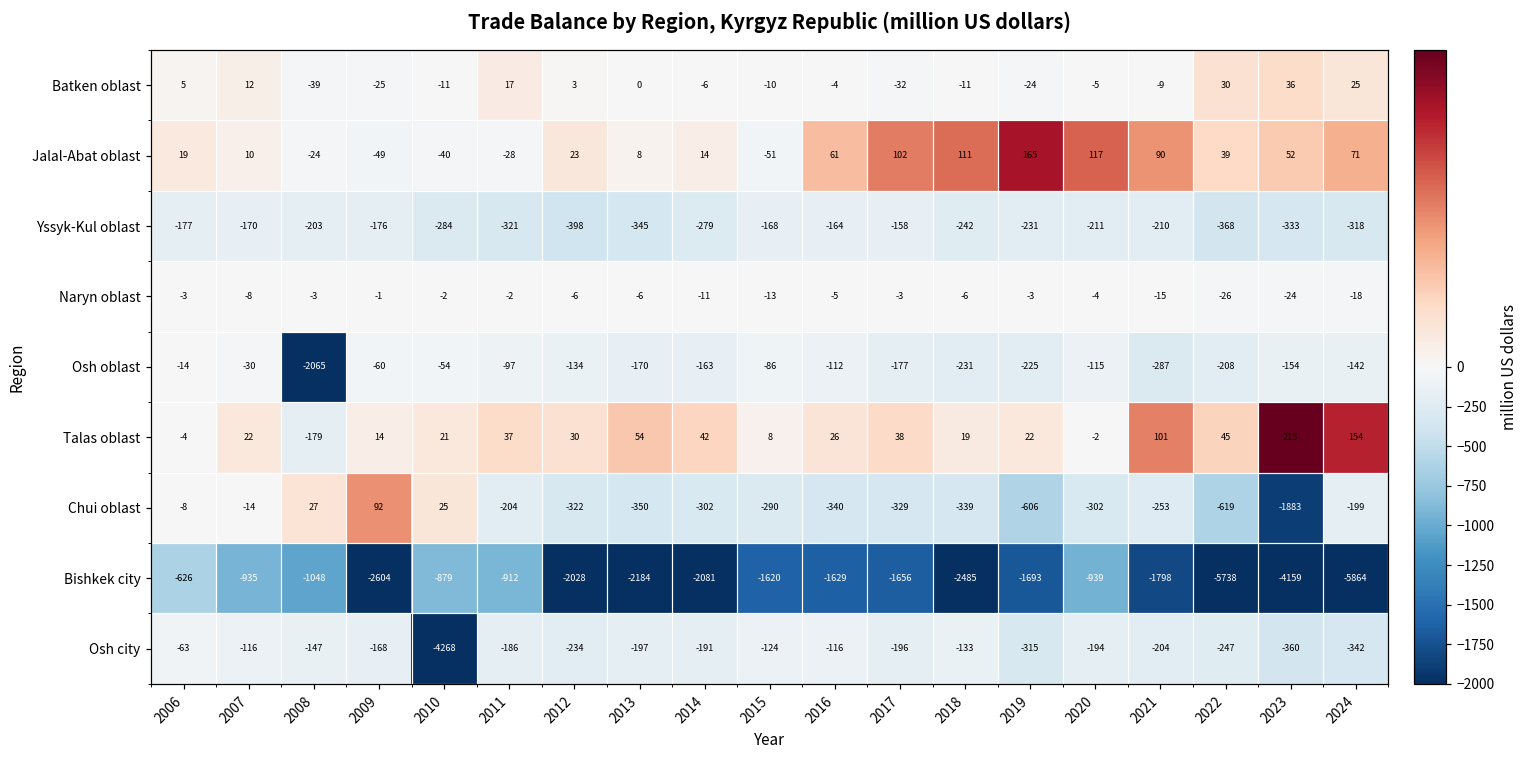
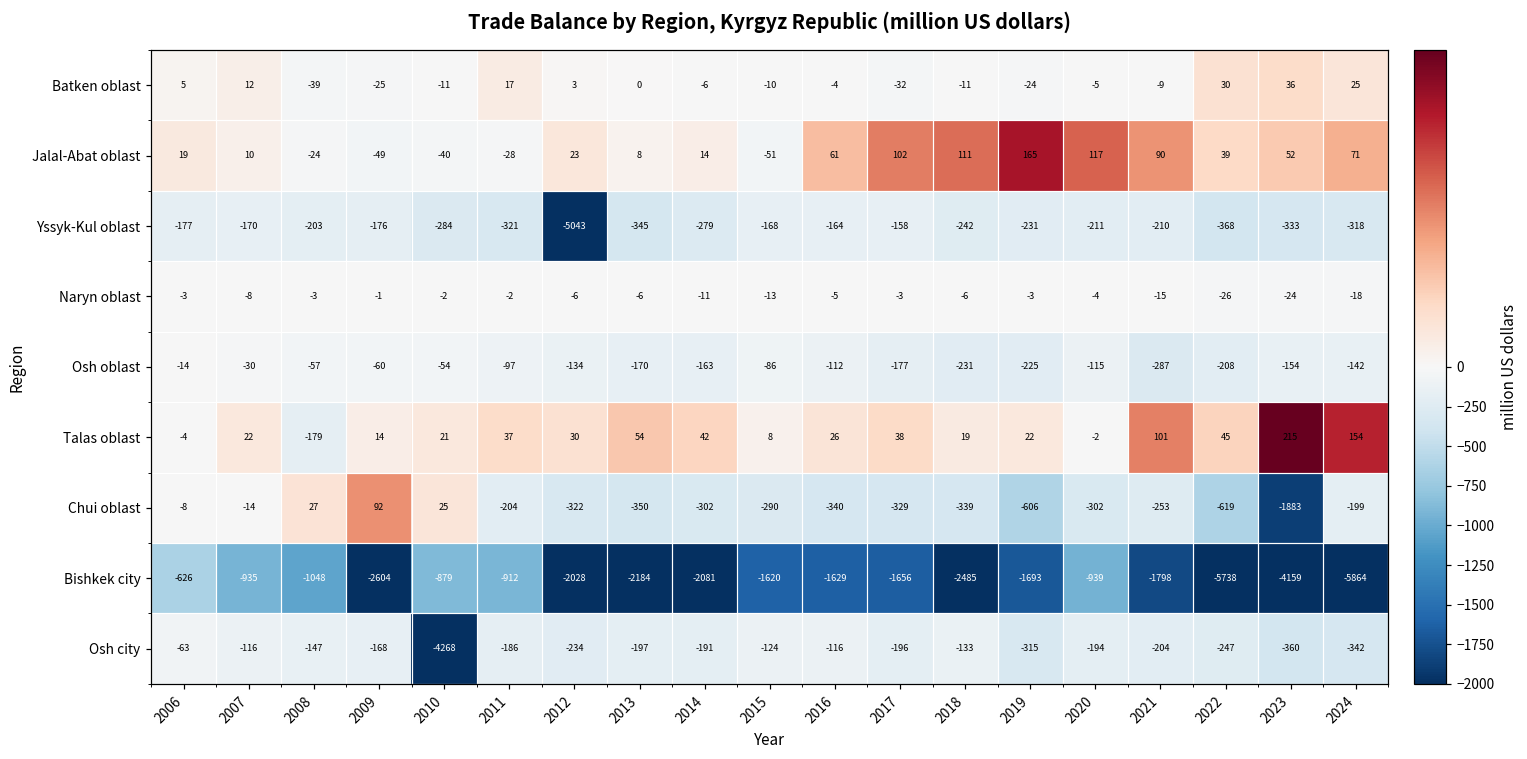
Yssyk-Kul oblast, 2012: -398 -> -5043
Osh oblast, 2008: -2065 -> -57
